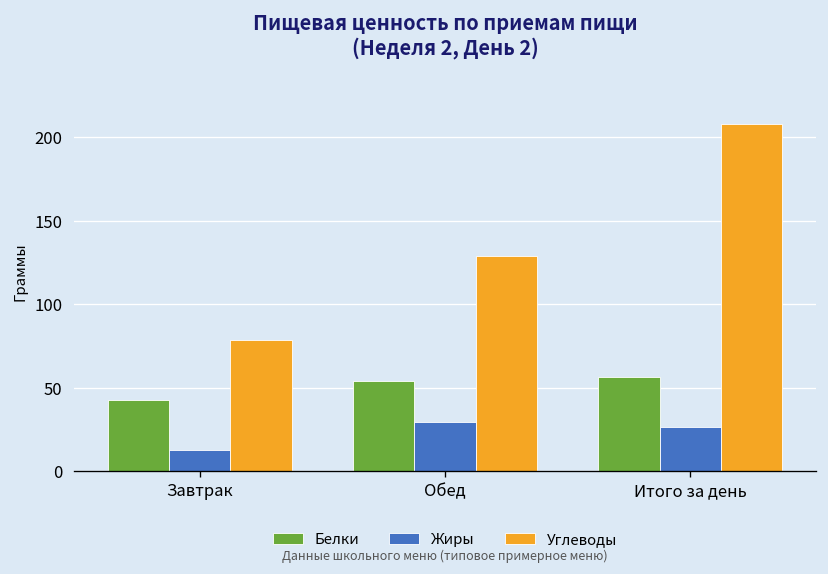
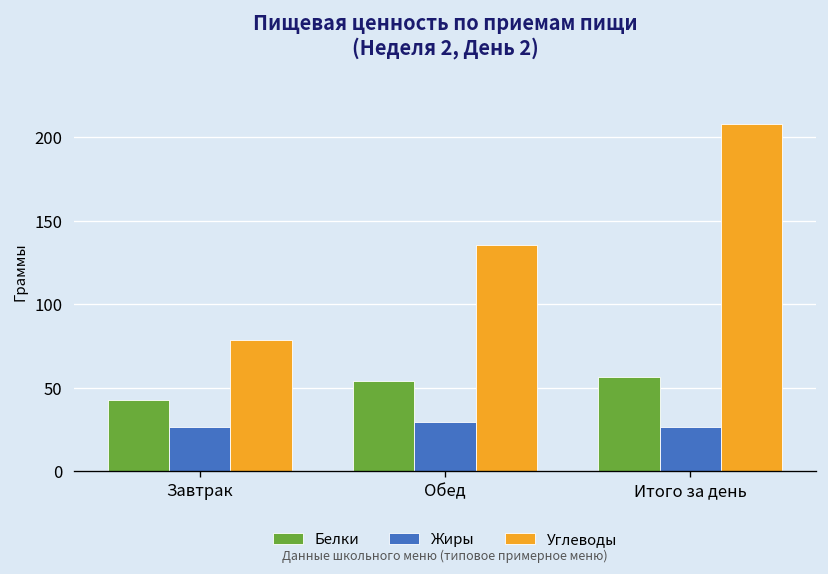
Жиры, Завтрак: 13 -> 26
Углеводы, Обед: 129 -> 135
